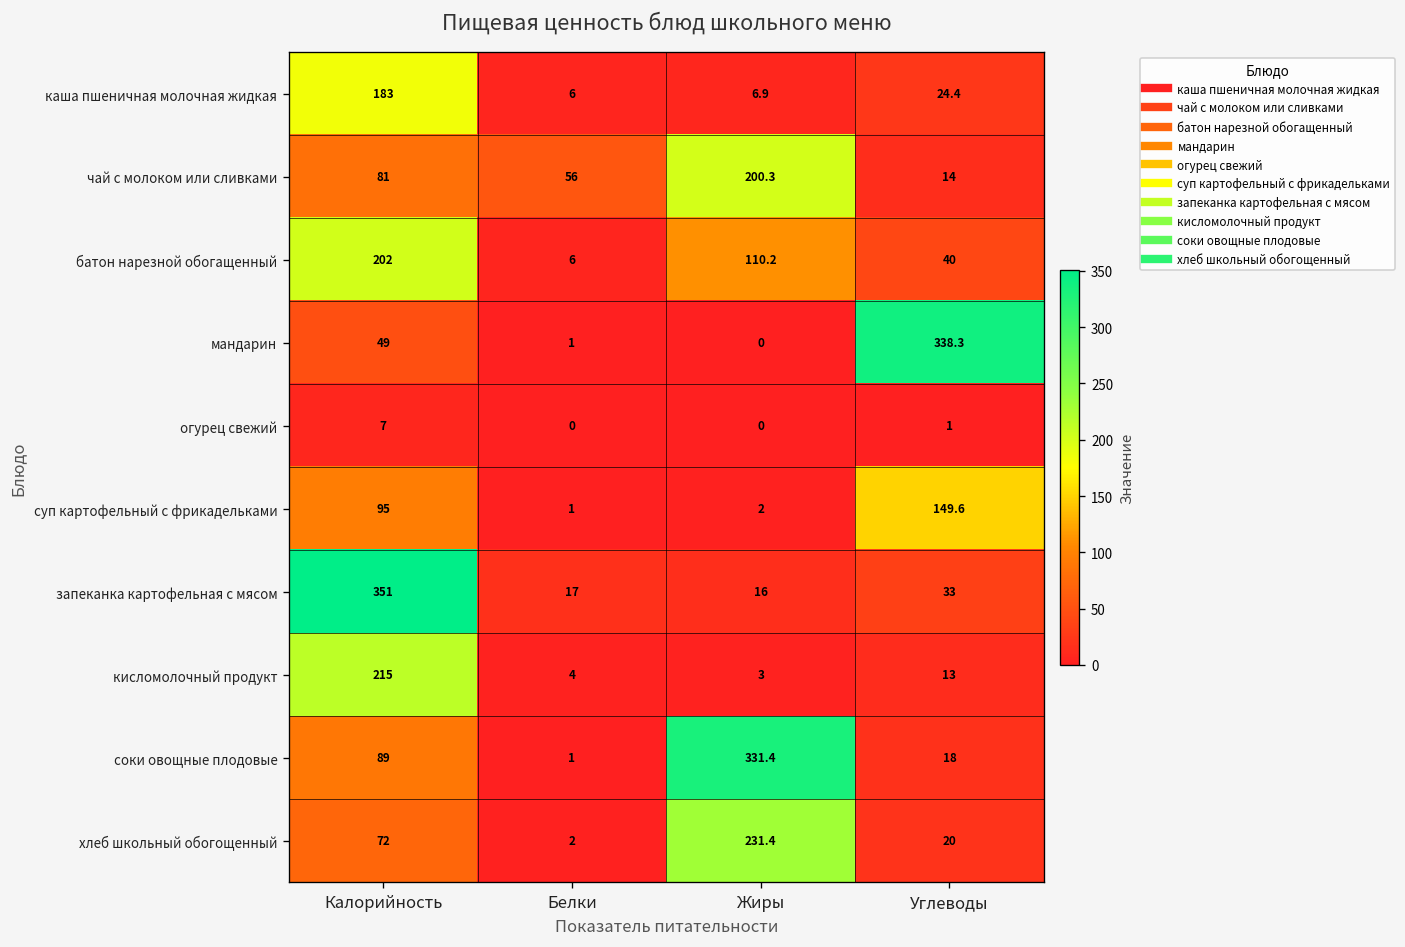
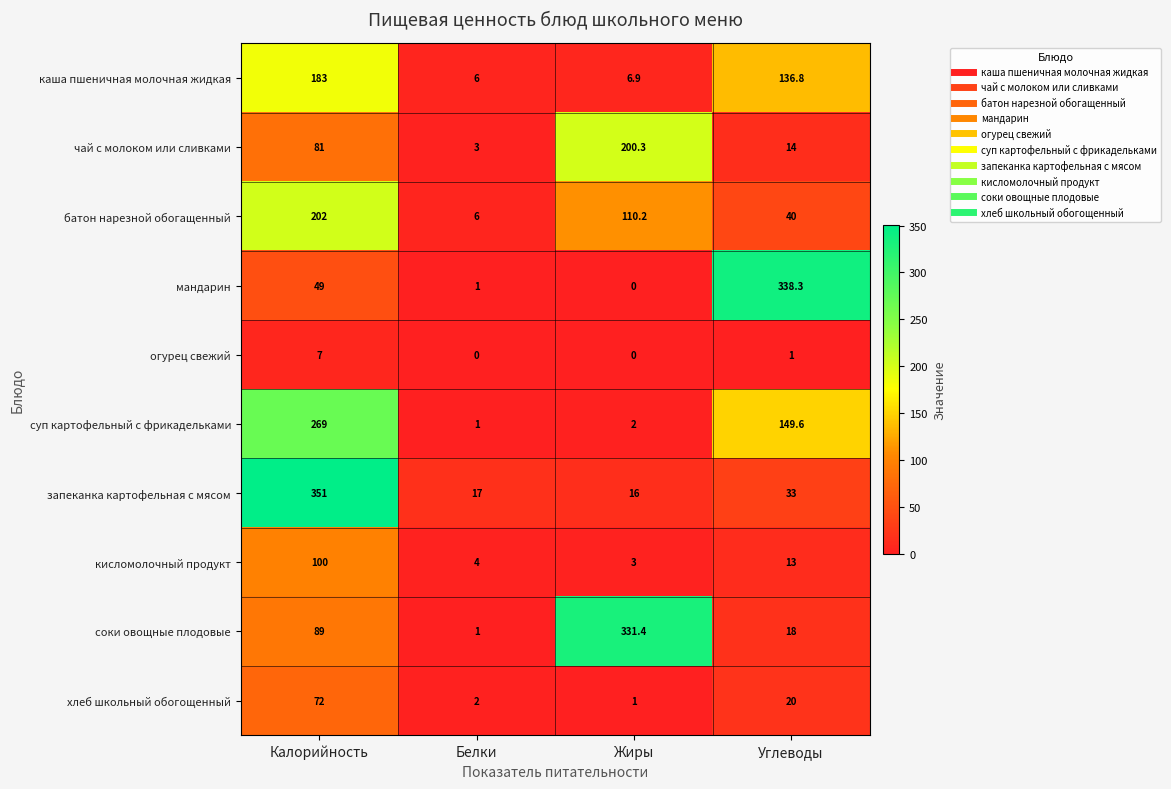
каша пшеничная молочная жидкая, Углеводы: 24.4 -> 136.8
чай с молоком или сливками, Белки: 56 -> 3
суп картофельный с фрикадельками, Калорийность: 95 -> 269
кисломолочный продукт, Калорийность: 215 -> 100
хлеб школьный обогощенный, Жиры: 231.4 -> 1
